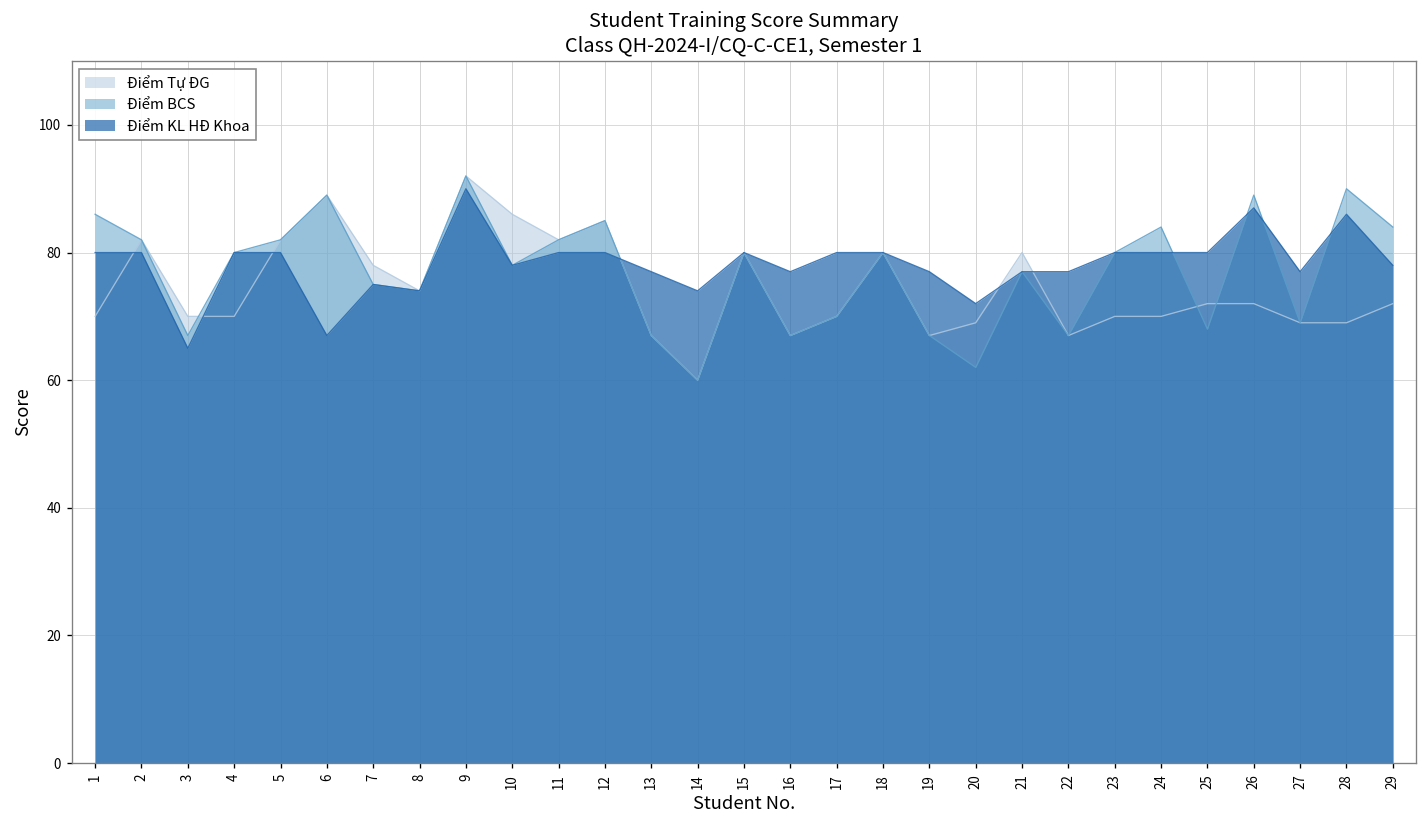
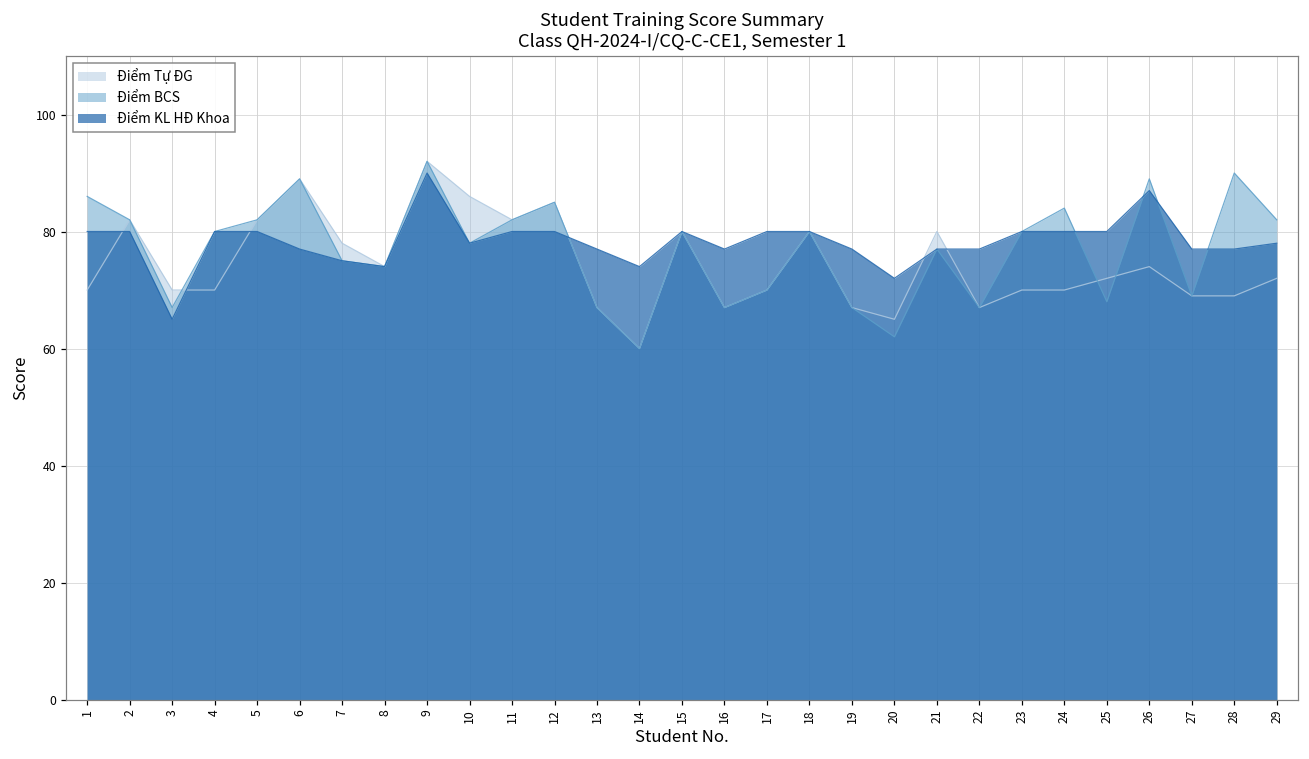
Điểm KL HĐ Khoa, 6: 67 -> 77
Điểm Tự ĐG, 20: 69 -> 65
Điểm Tự ĐG, 26: 72 -> 74
Điểm KL HĐ Khoa, 28: 86 -> 77
Điểm BCS, 29: 84 -> 82
